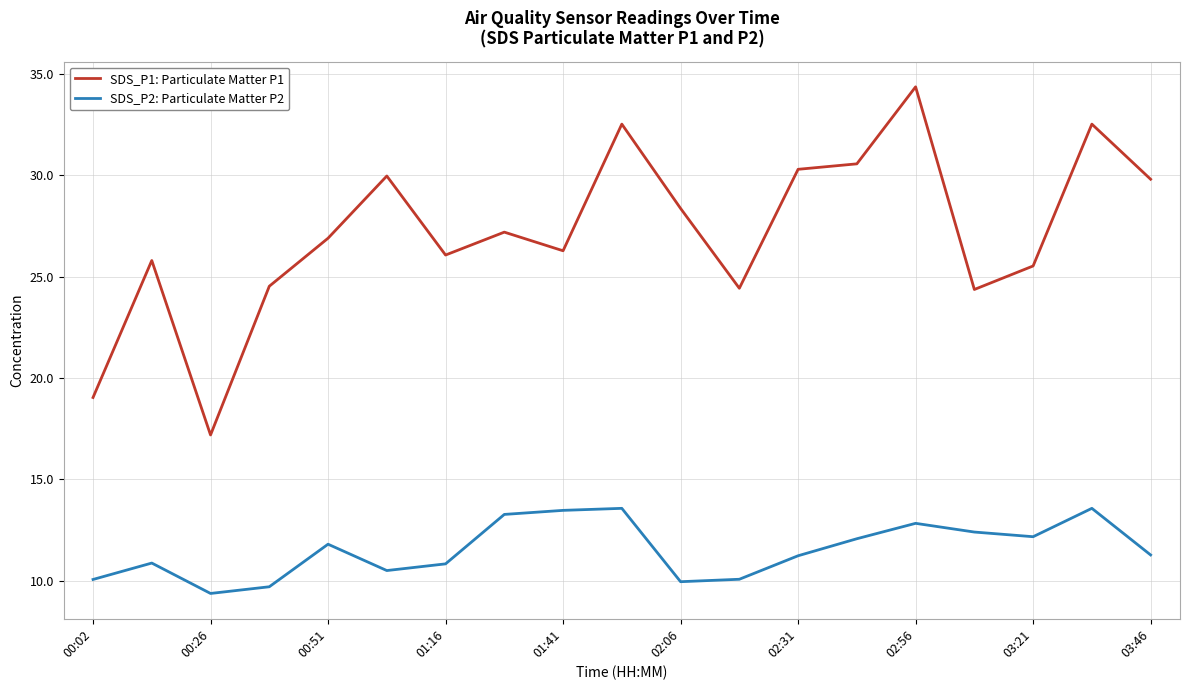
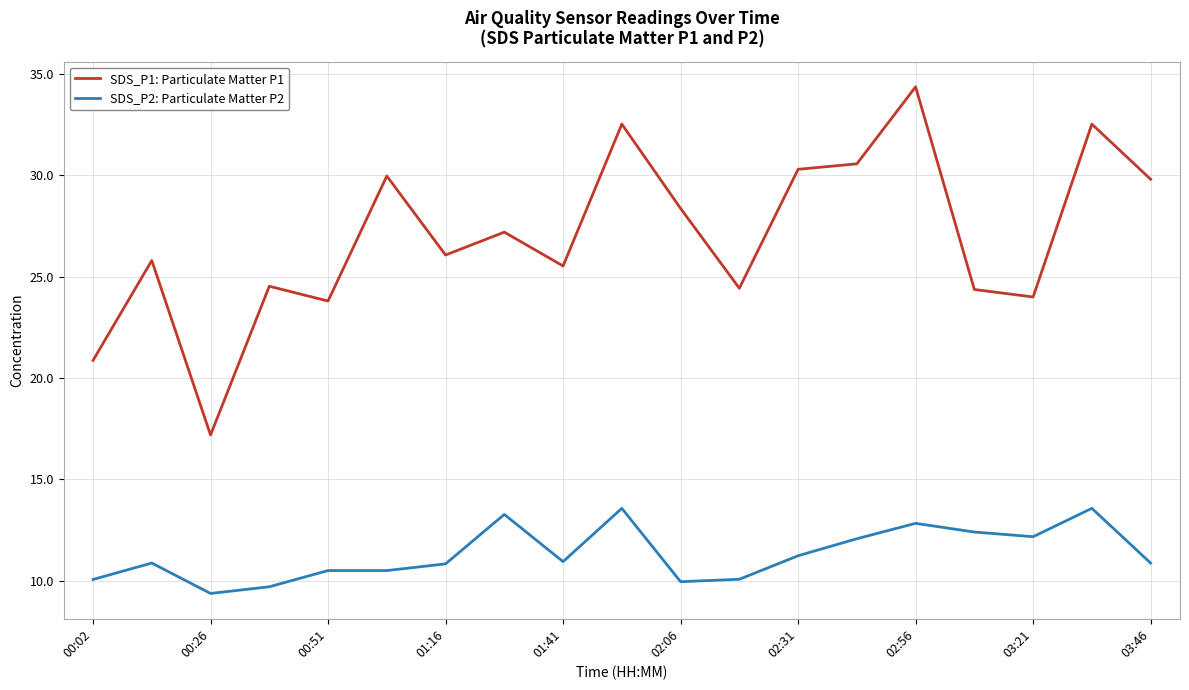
SDS_P1: Particulate Matter P1, 00:02: 19.0 -> 20.9
SDS_P1: Particulate Matter P1, 00:51: 26.9 -> 23.8
SDS_P2: Particulate Matter P2, 00:51: 11.8 -> 10.5
SDS_P1: Particulate Matter P1, 01:41: 26.3 -> 25.5
SDS_P2: Particulate Matter P2, 01:41: 13.5 -> 10.9
SDS_P1: Particulate Matter P1, 03:21: 25.5 -> 24.0
SDS_P2: Particulate Matter P2, 03:46: 11.3 -> 10.9
